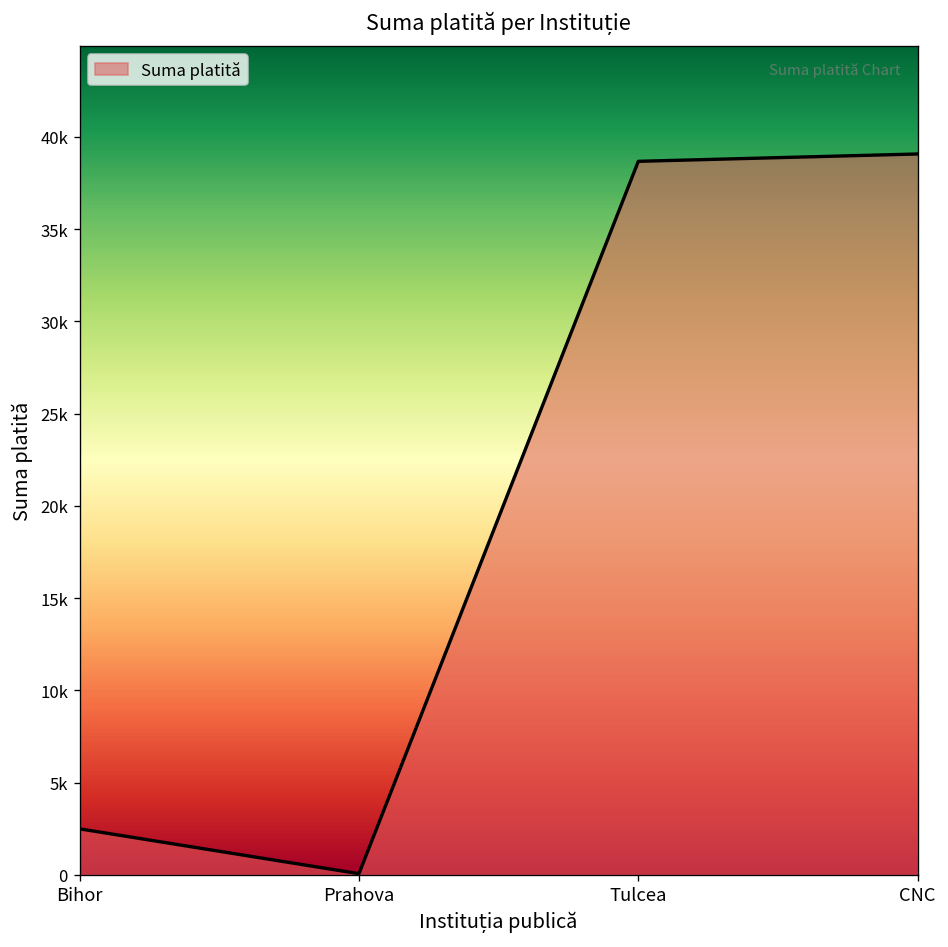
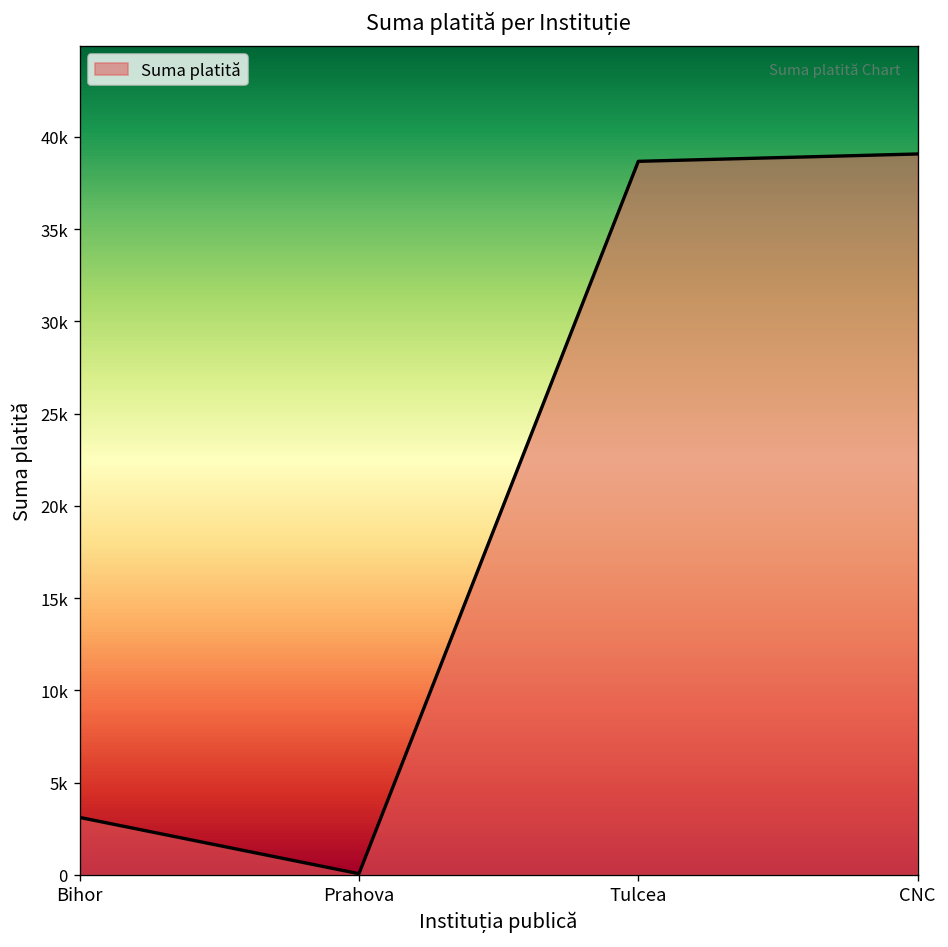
Bihor: 2500 -> 3100
